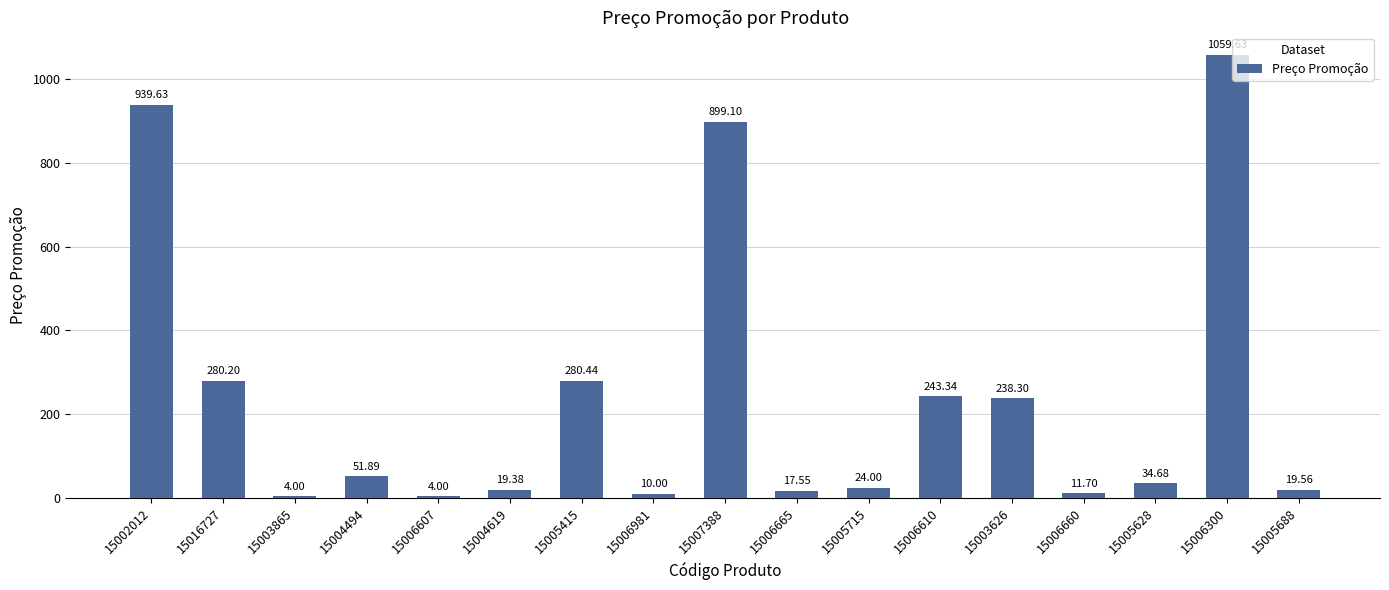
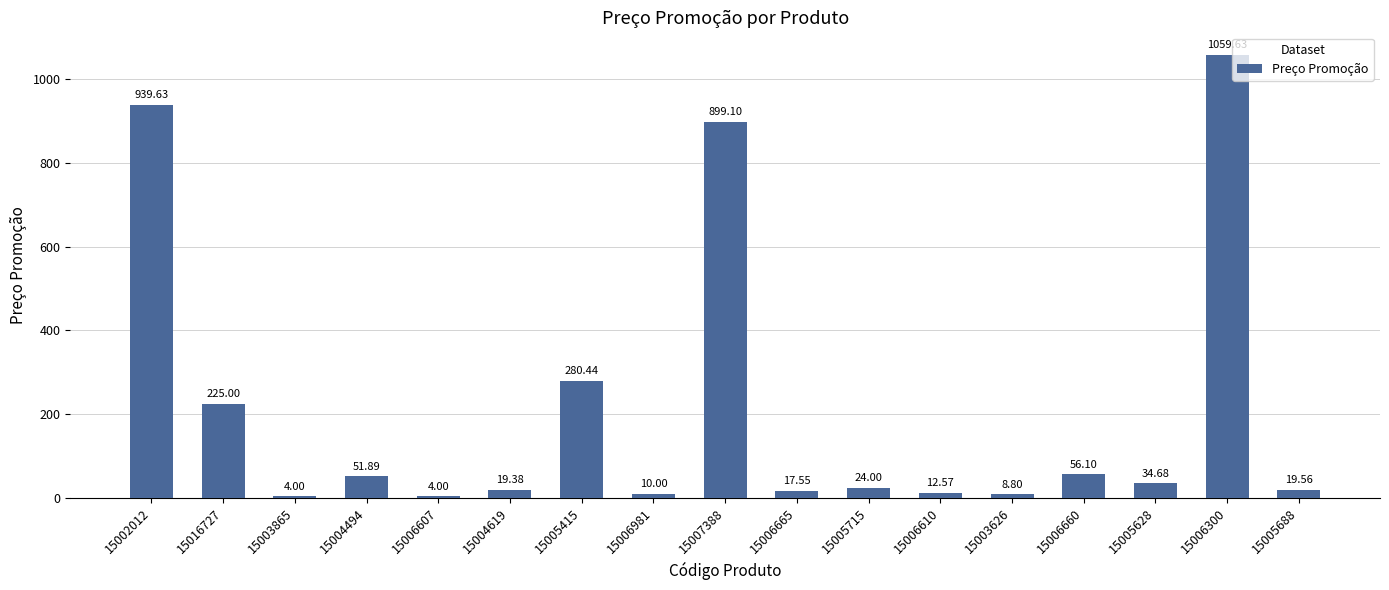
15016727: 280.20 -> 225.00
15006610: 243.34 -> 12.57
15003626: 238.30 -> 8.80
15006660: 11.70 -> 56.10
